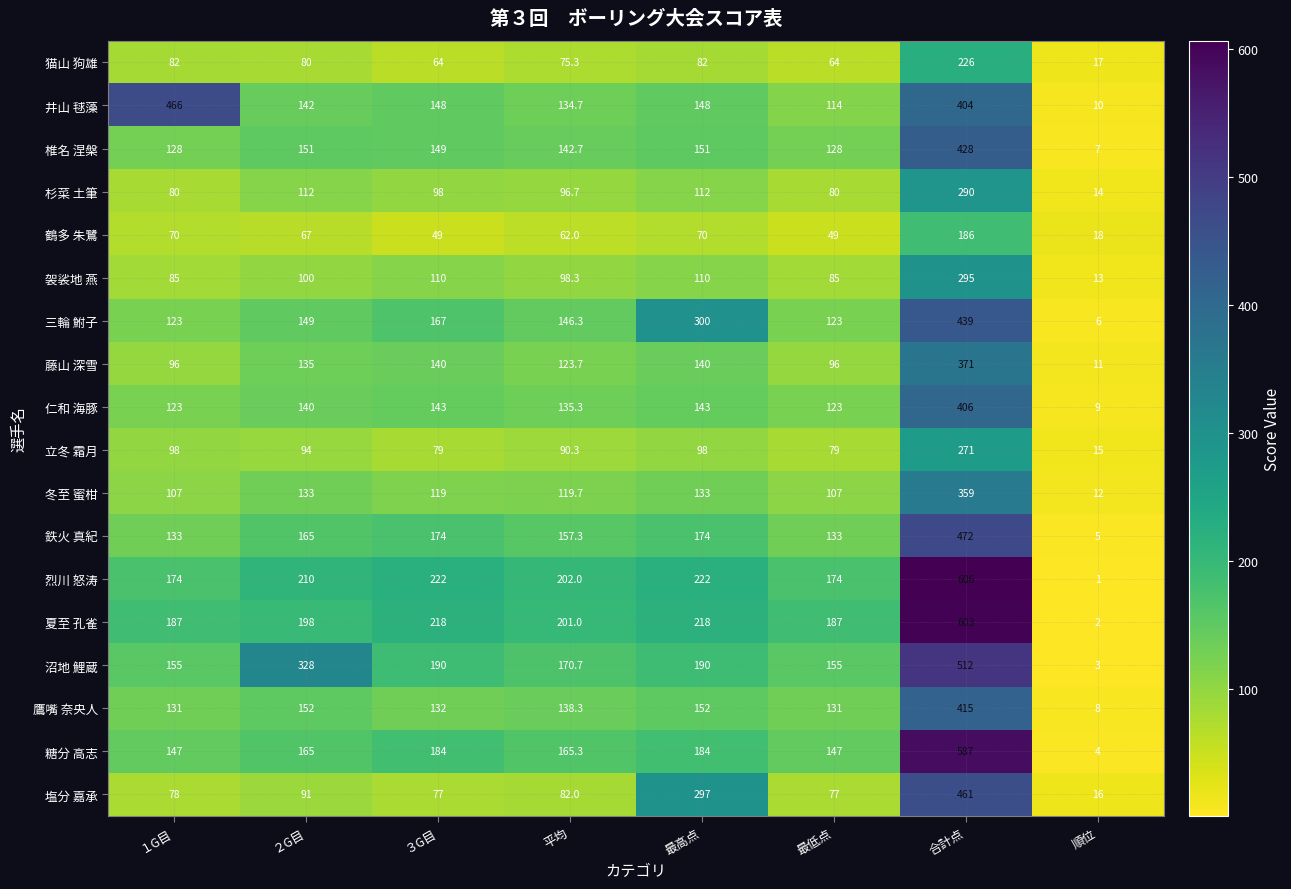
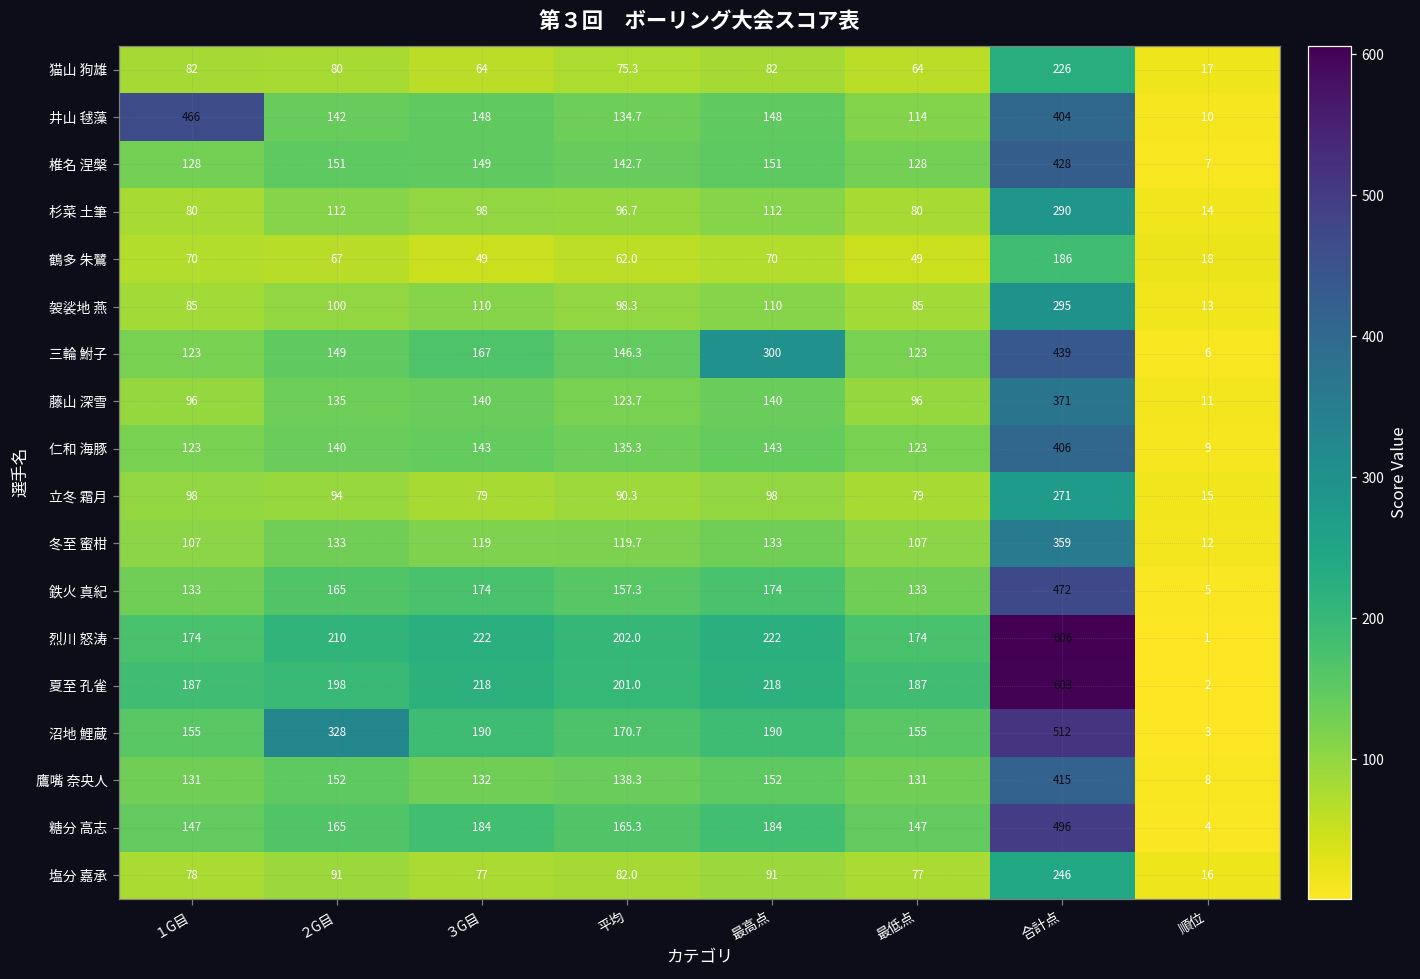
糖分 高志, 合計点: 587 -> 496
塩分 嘉承, 最高点: 297 -> 91
塩分 嘉承, 合計点: 461 -> 246
